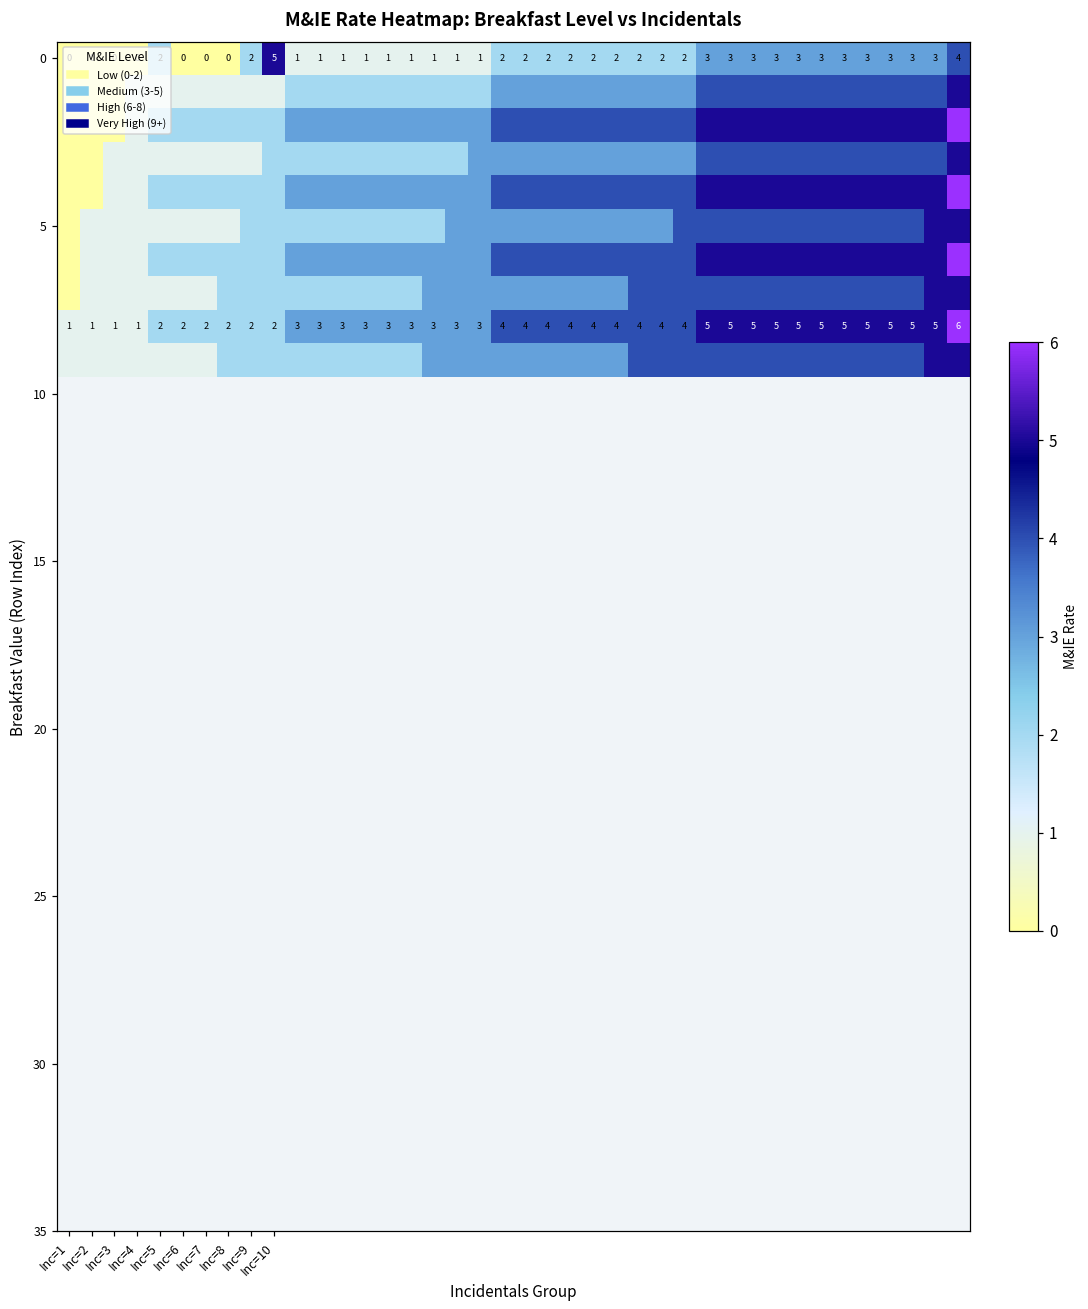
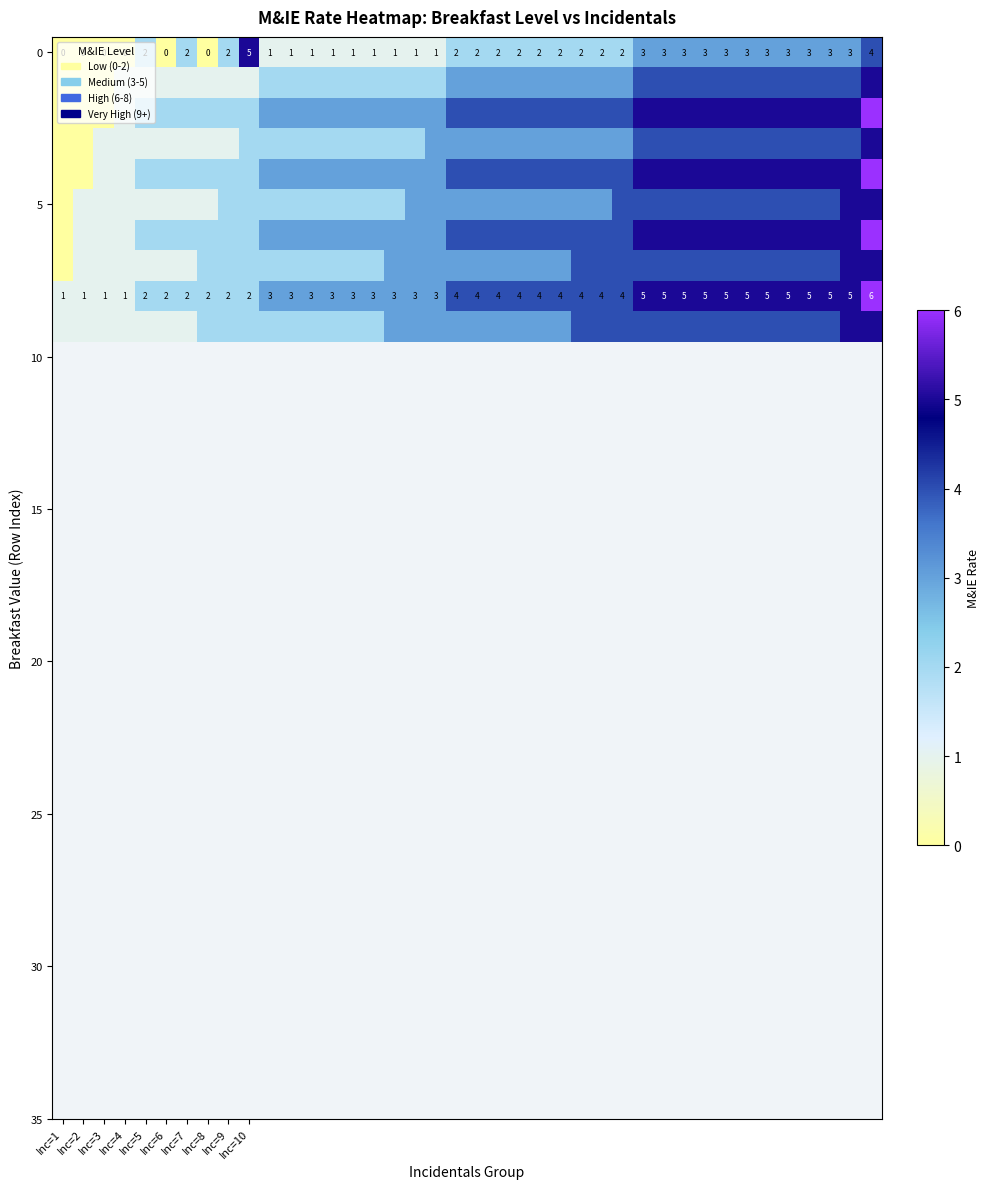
0, Inc=7: 0 -> 2
